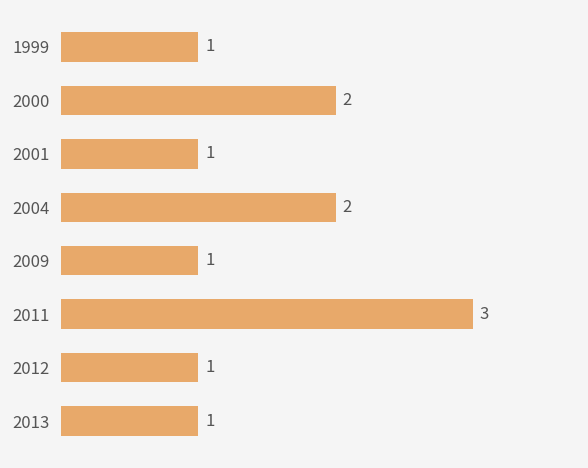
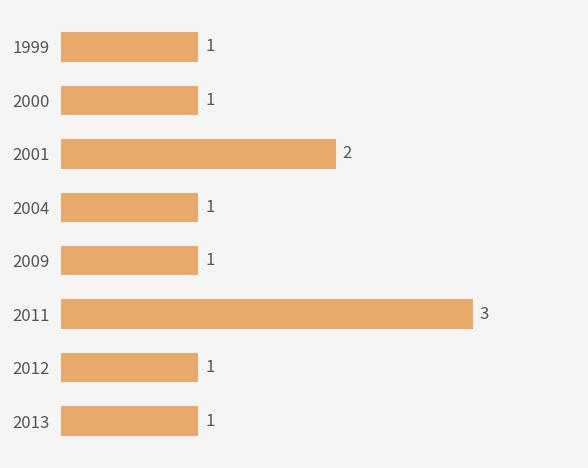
2000: 2 -> 1
2001: 1 -> 2
2004: 2 -> 1
